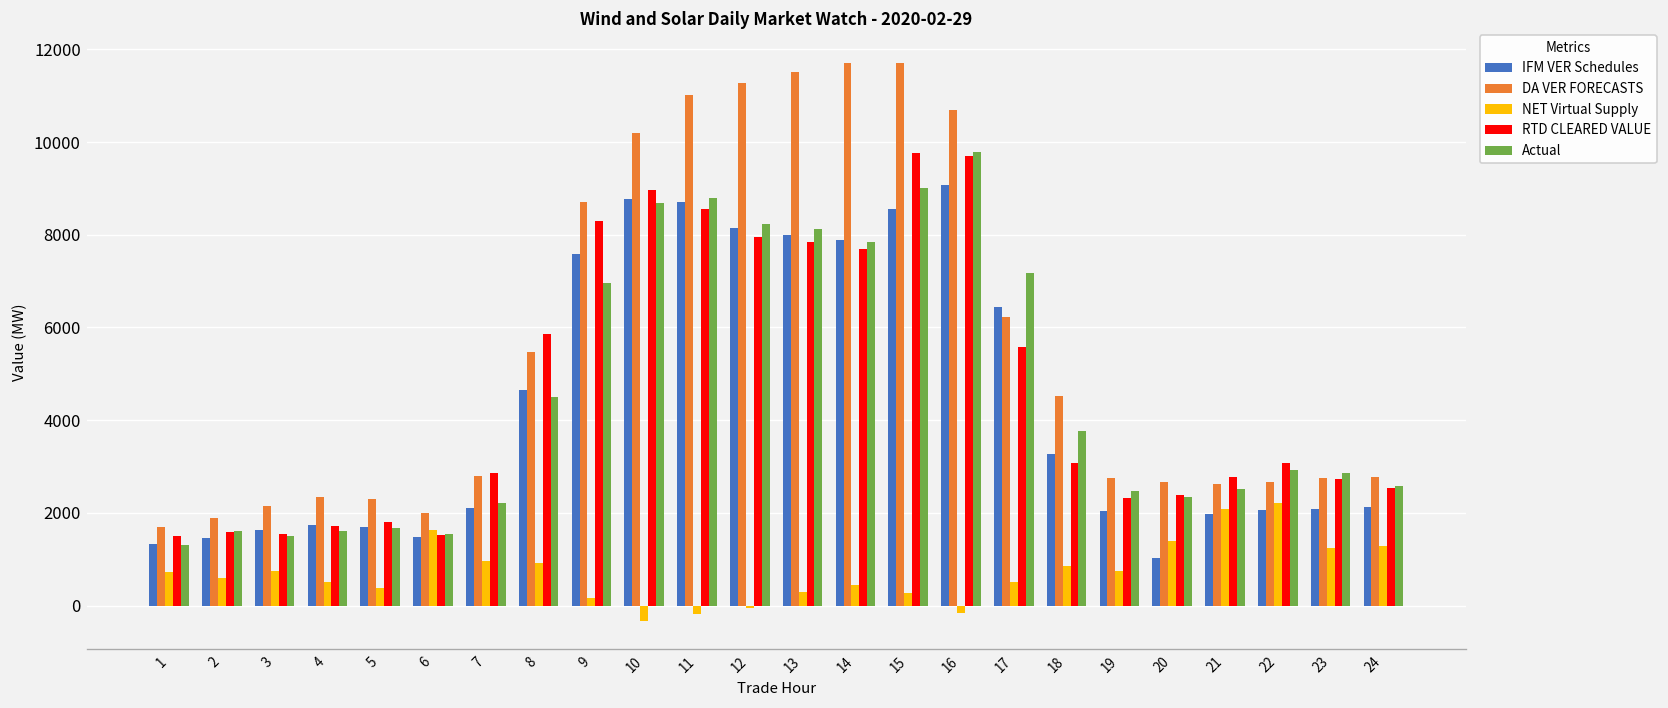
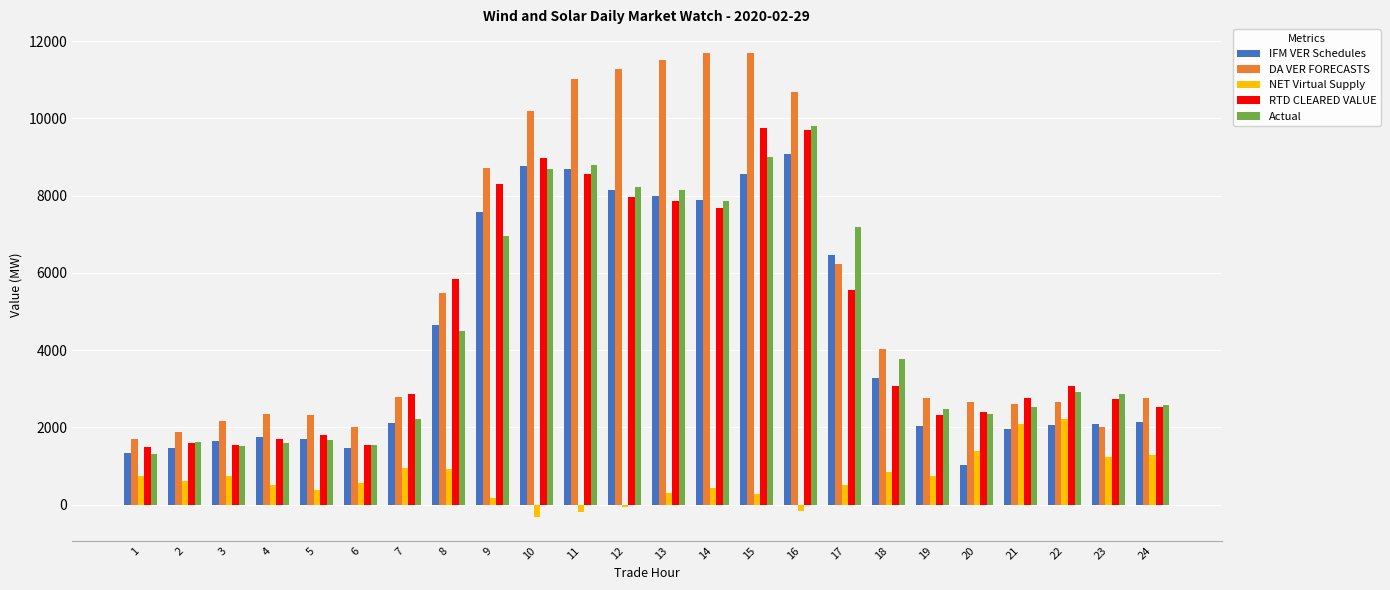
NET Virtual Supply, 6: 1600 -> 600
DA VER FORECASTS, 18: 4500 -> 4000
DA VER FORECASTS, 23: 2700 -> 2000
